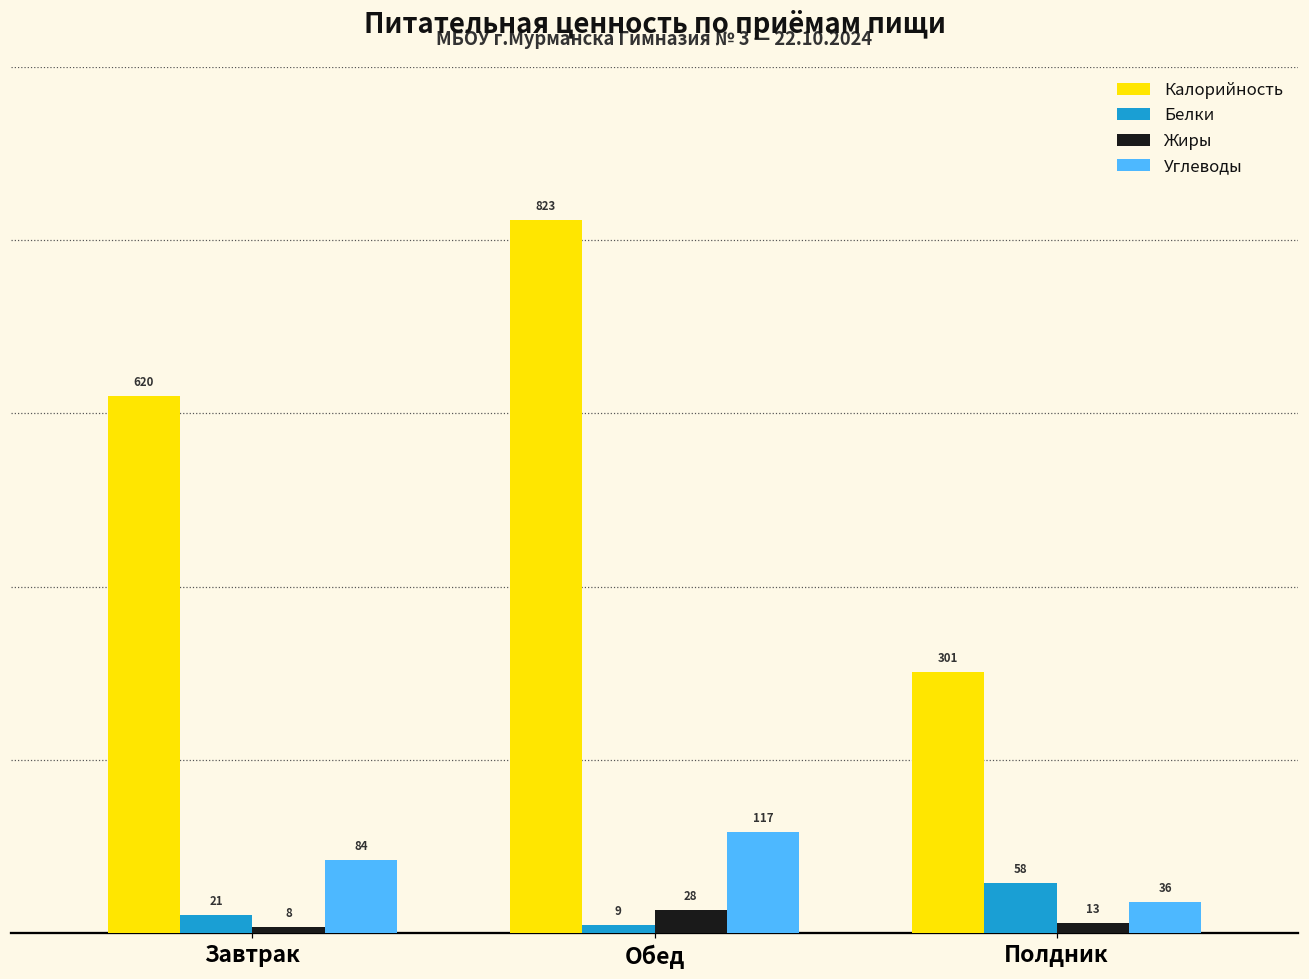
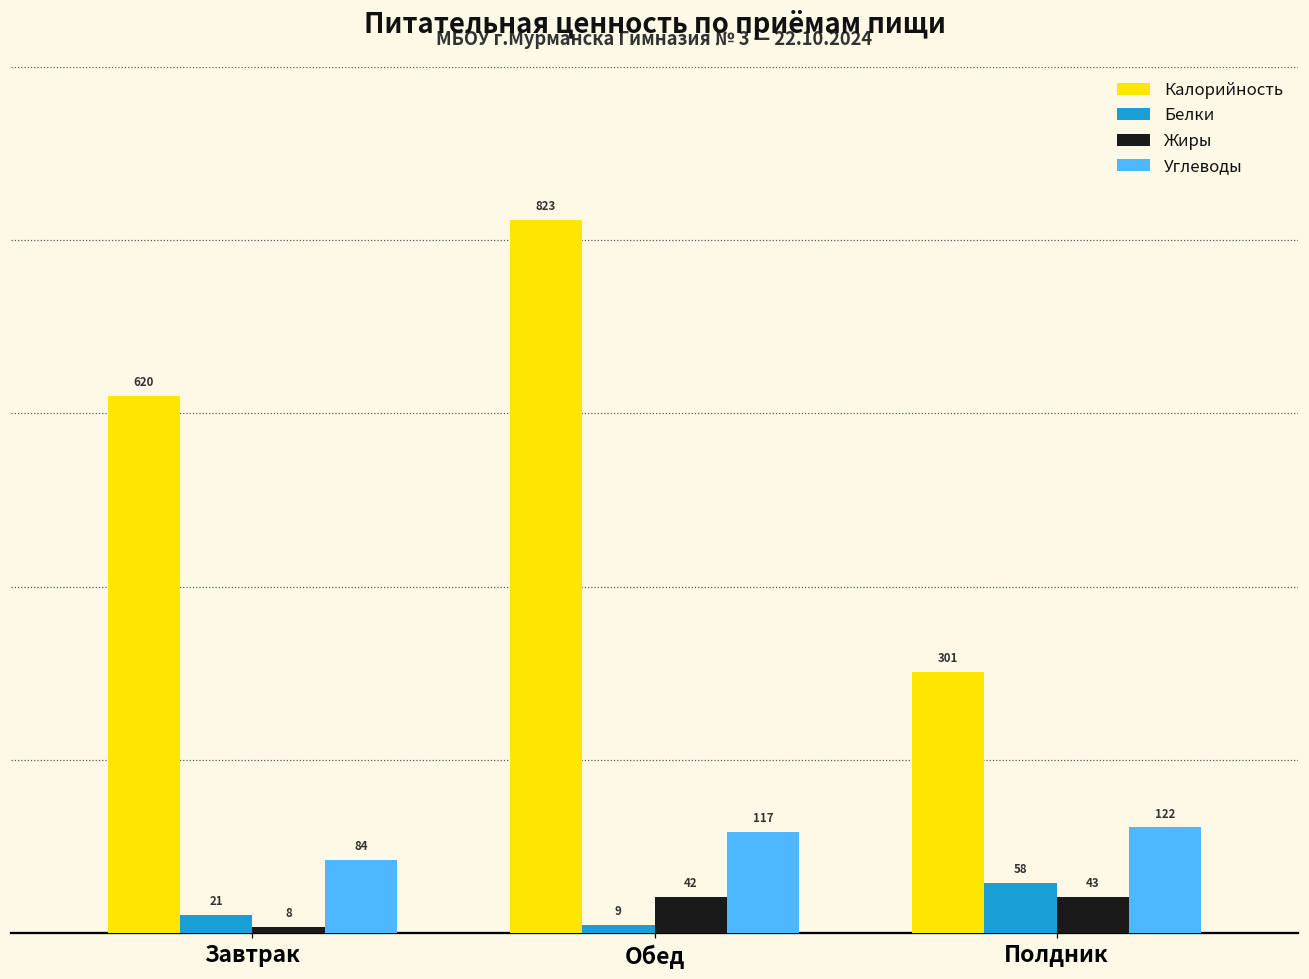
Жиры, Обед: 28 -> 42
Жиры, Полдник: 13 -> 43
Углеводы, Полдник: 36 -> 122
